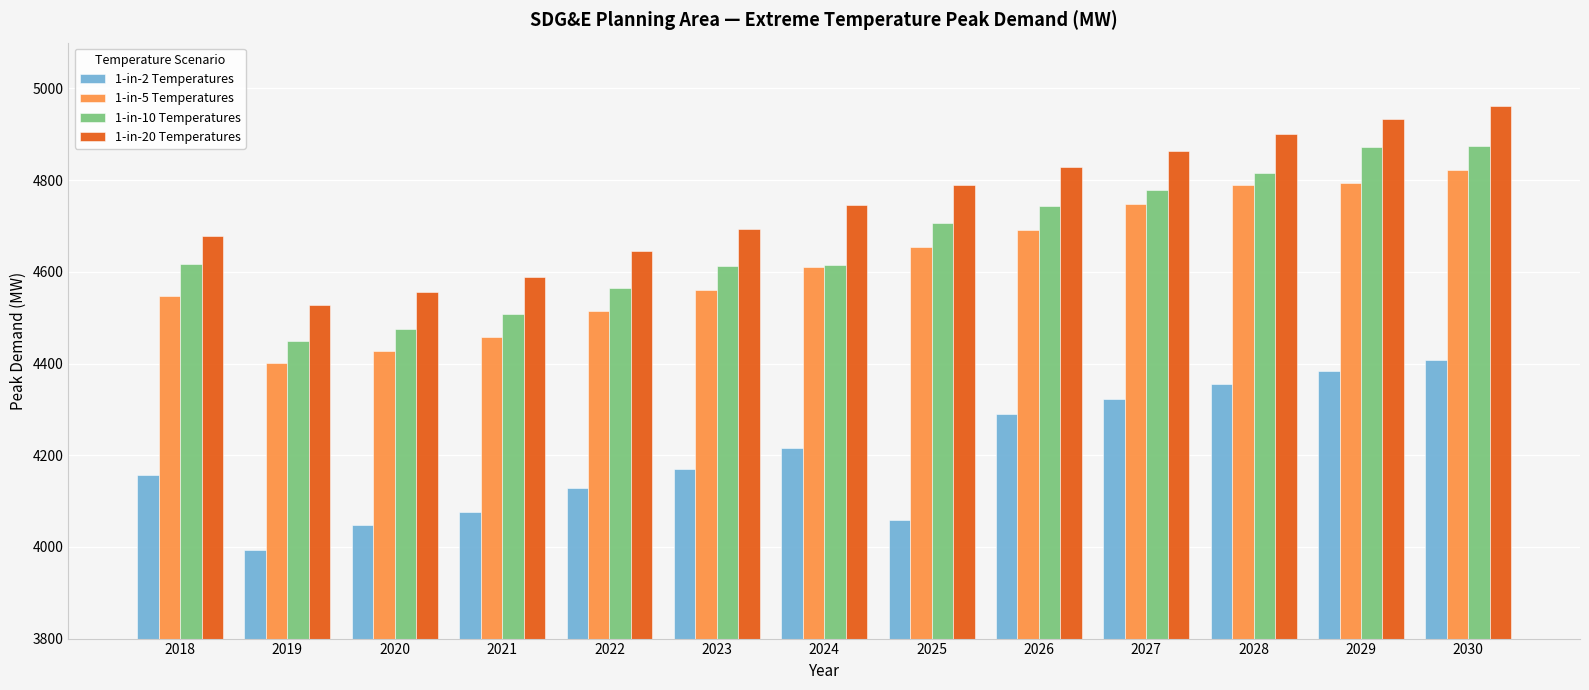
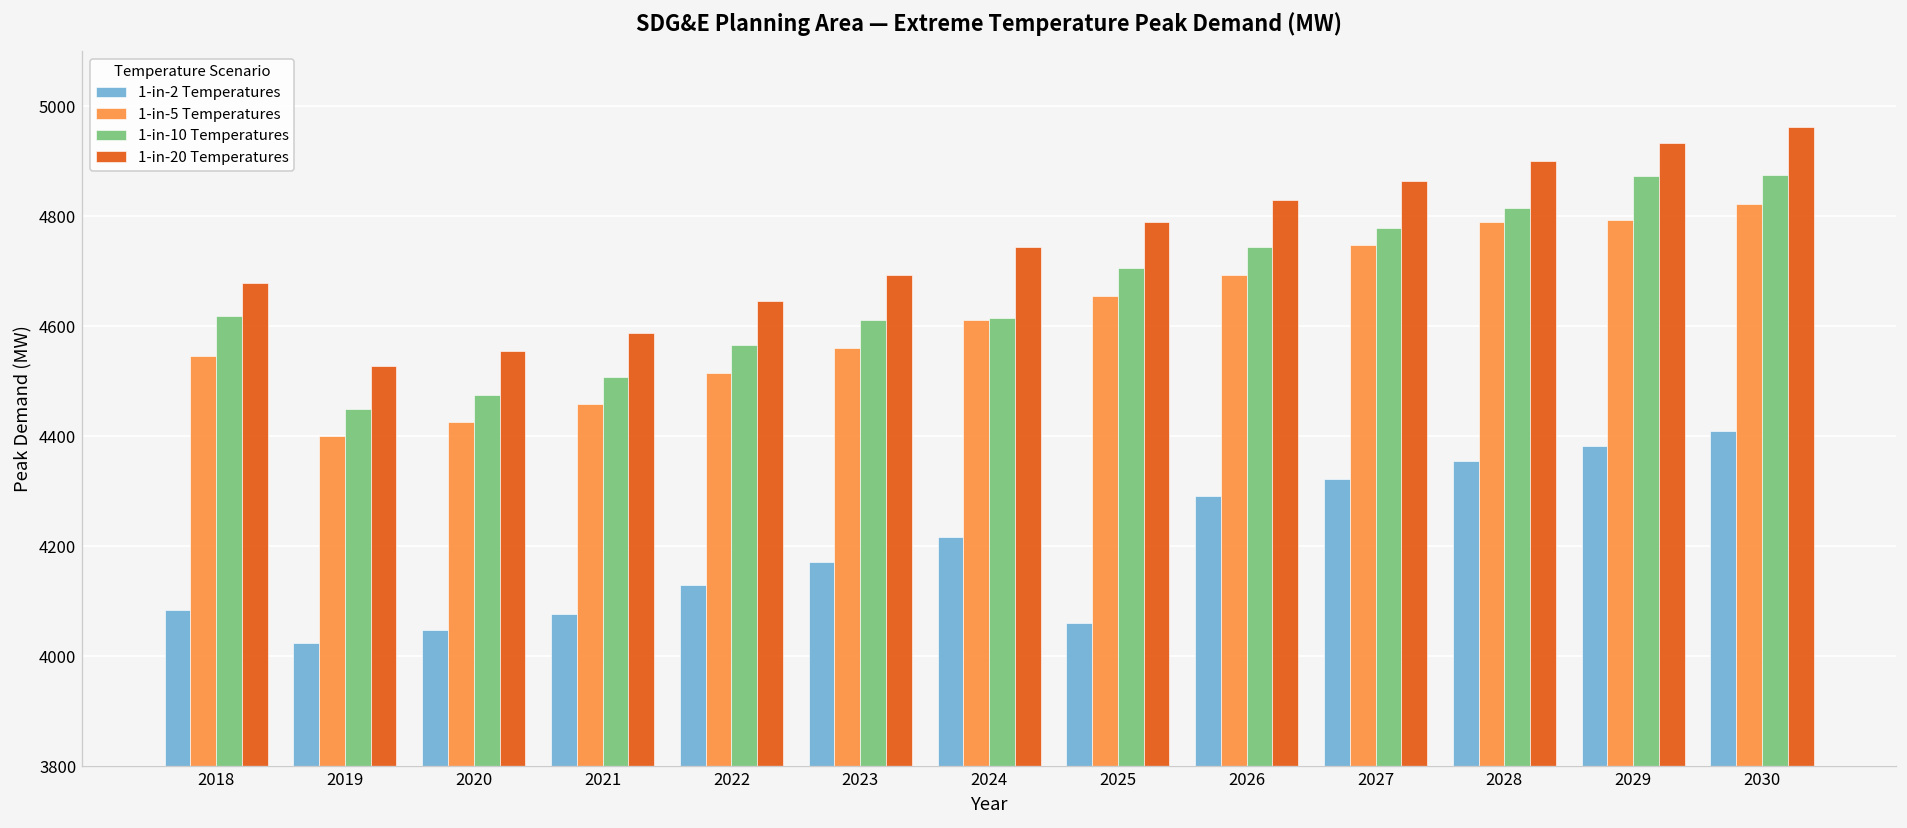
1-in-2 Temperatures, 2018: 4160 -> 4080
1-in-2 Temperatures, 2019: 3990 -> 4020
